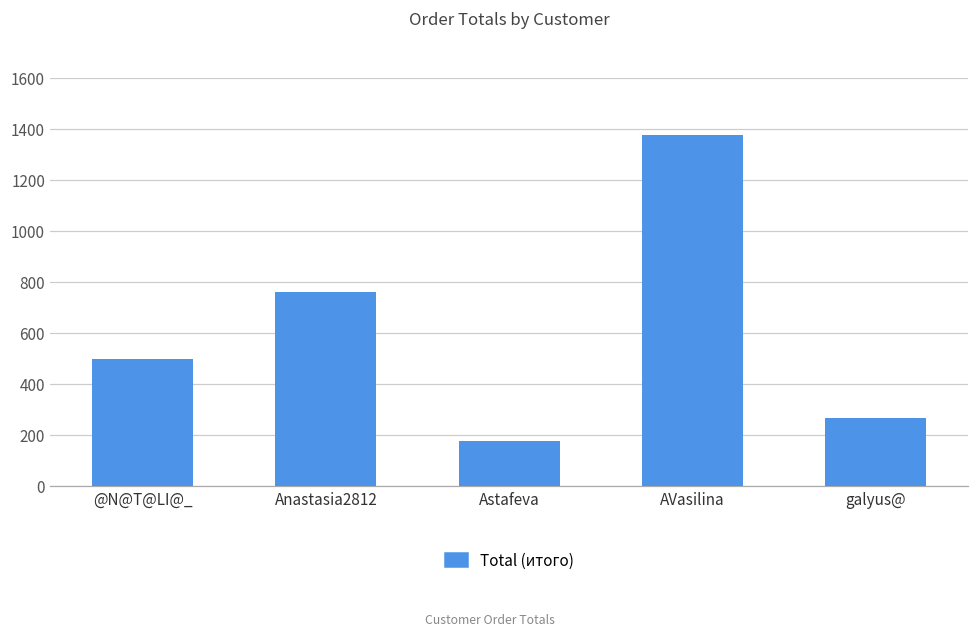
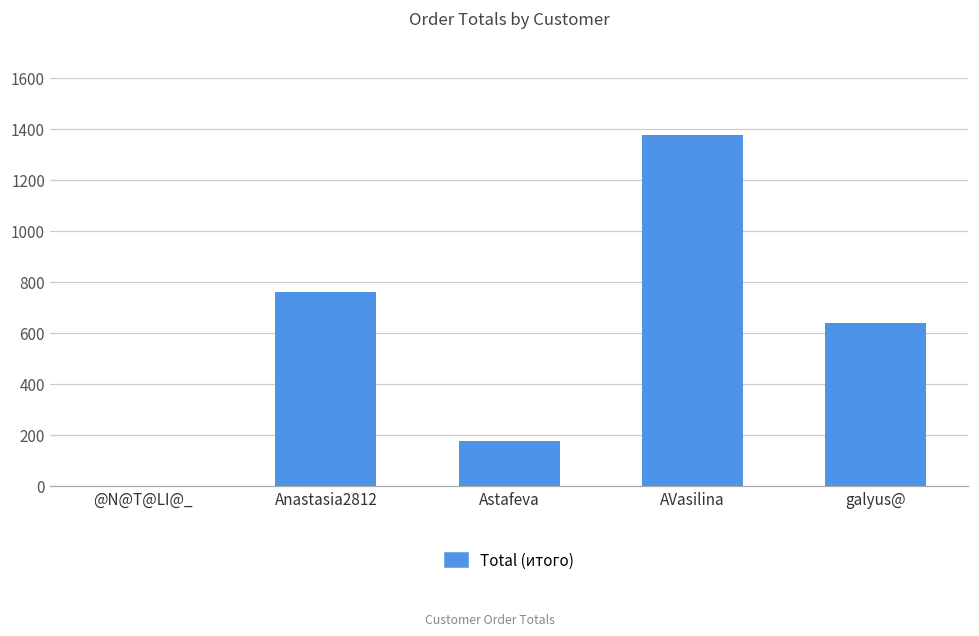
@N@T@LI@_: 500 -> 0
galyus@: 270 -> 640
